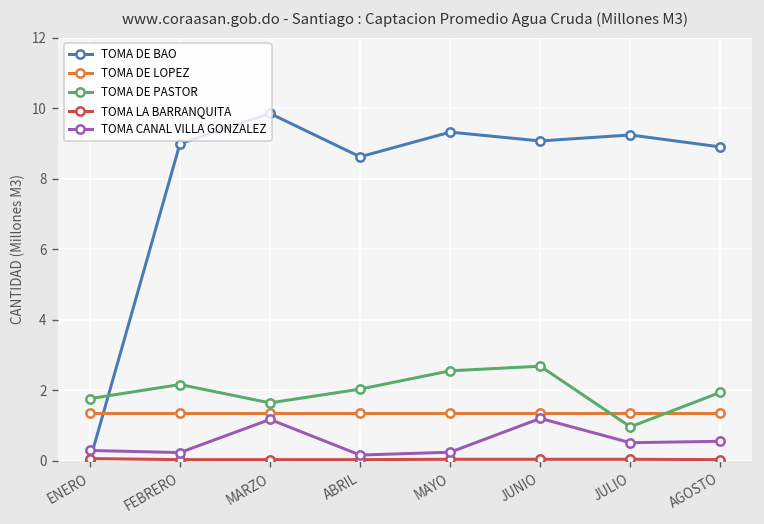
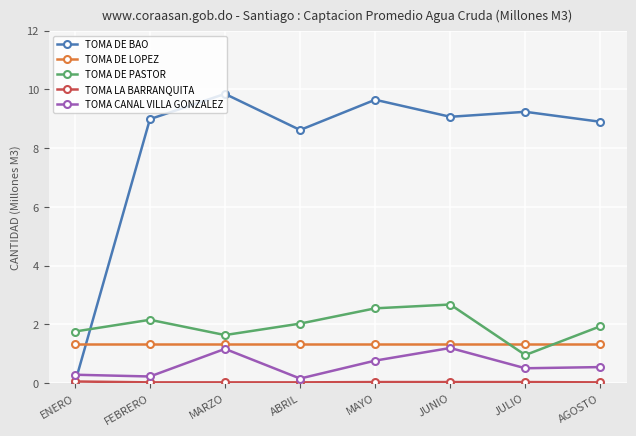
TOMA DE BAO, MAYO: 9.3 -> 9.7
TOMA CANAL VILLA GONZALEZ, MAYO: 0.2 -> 0.8
